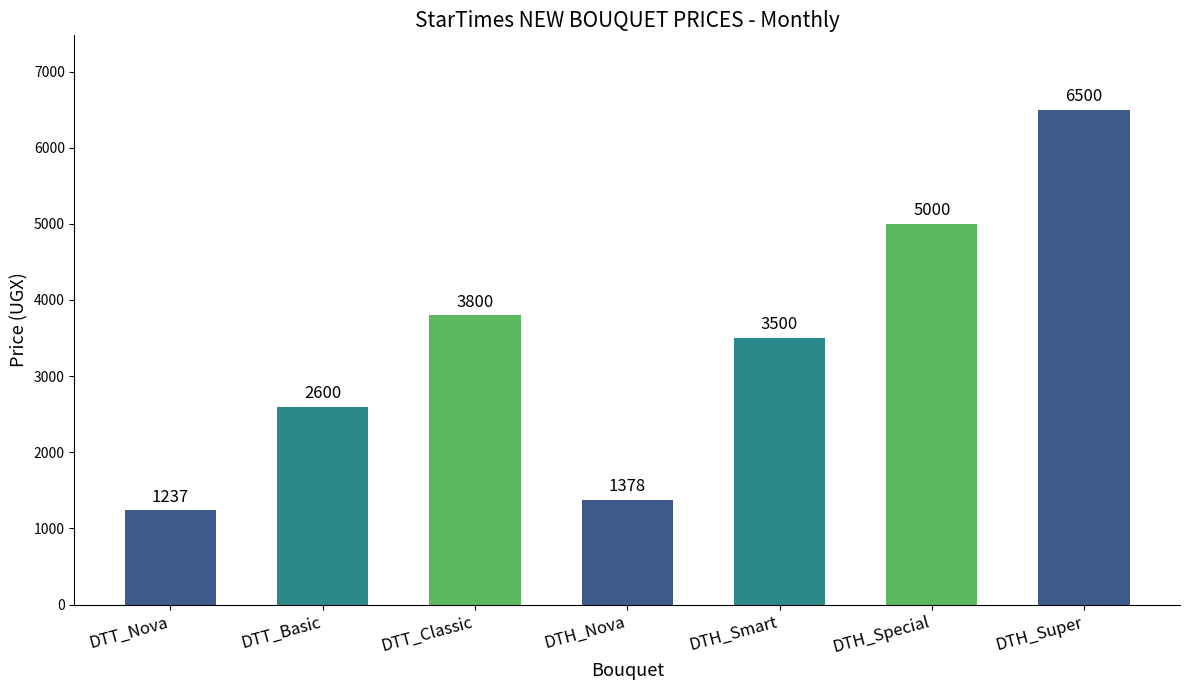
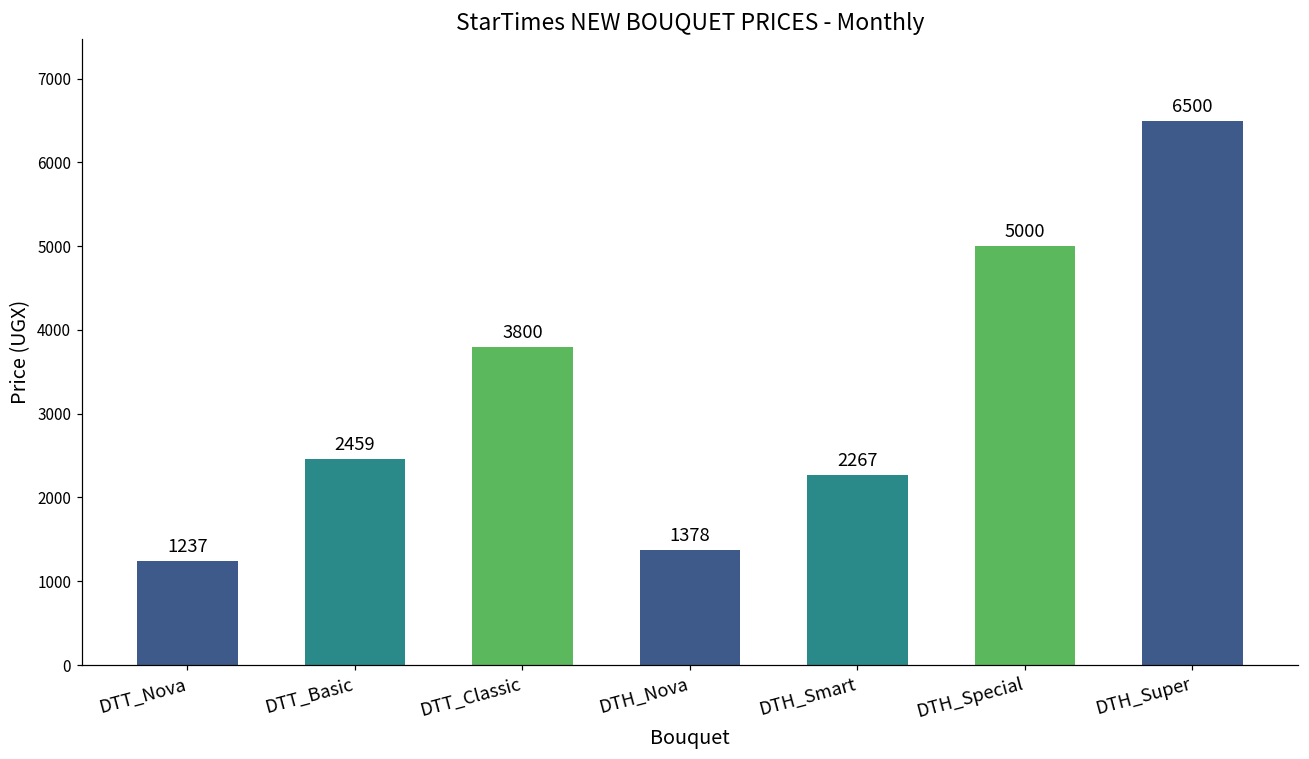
DTT_Basic: 2600 -> 2459
DTH_Smart: 3500 -> 2267
